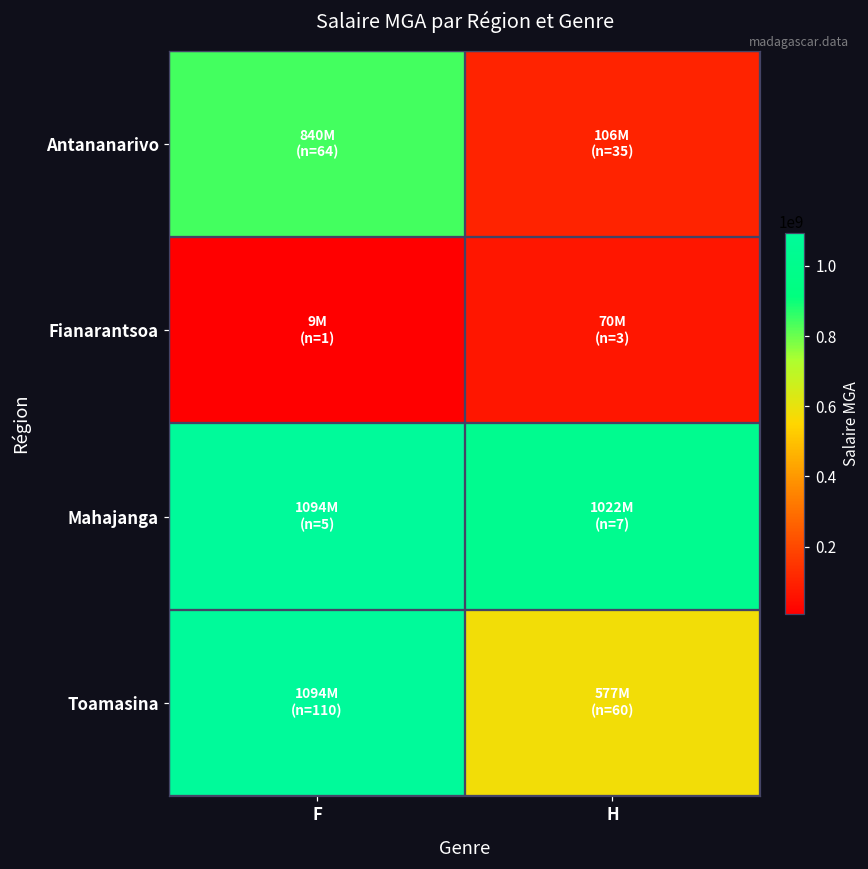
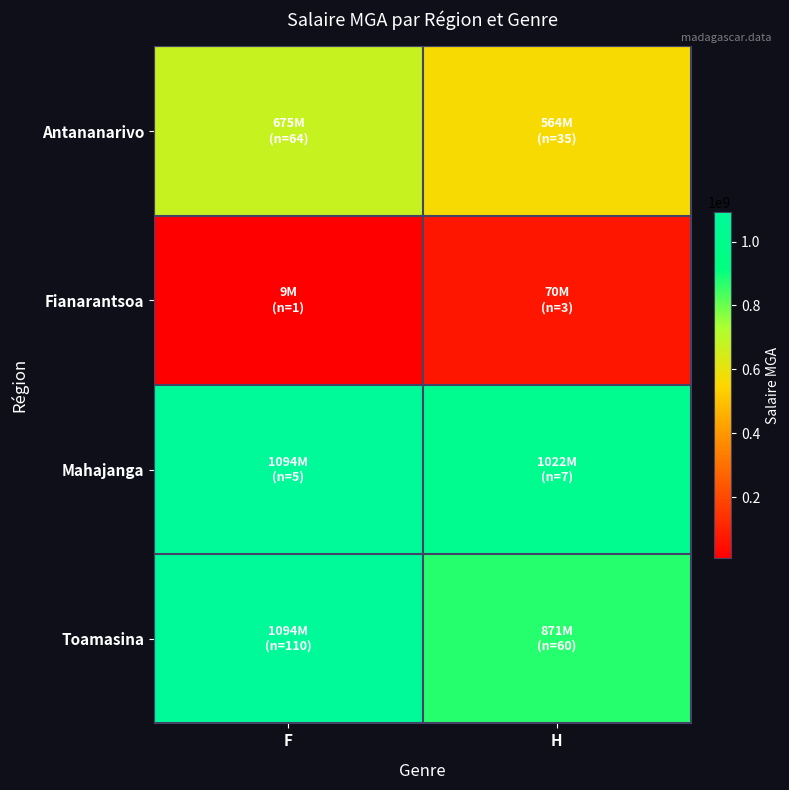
Antananarivo, F: 840M -> 675M
Antananarivo, H: 106M -> 564M
Toamasina, H: 577M -> 871M
